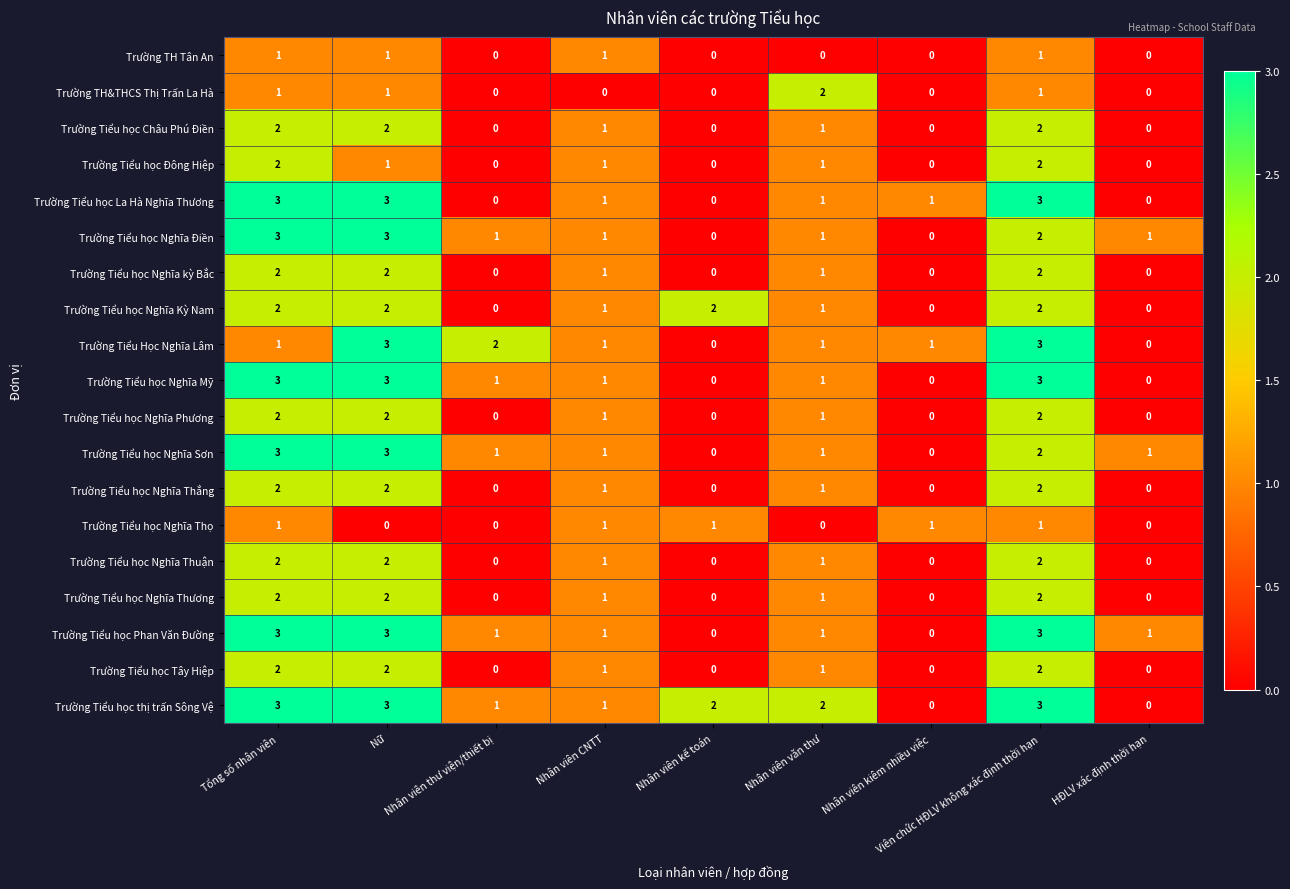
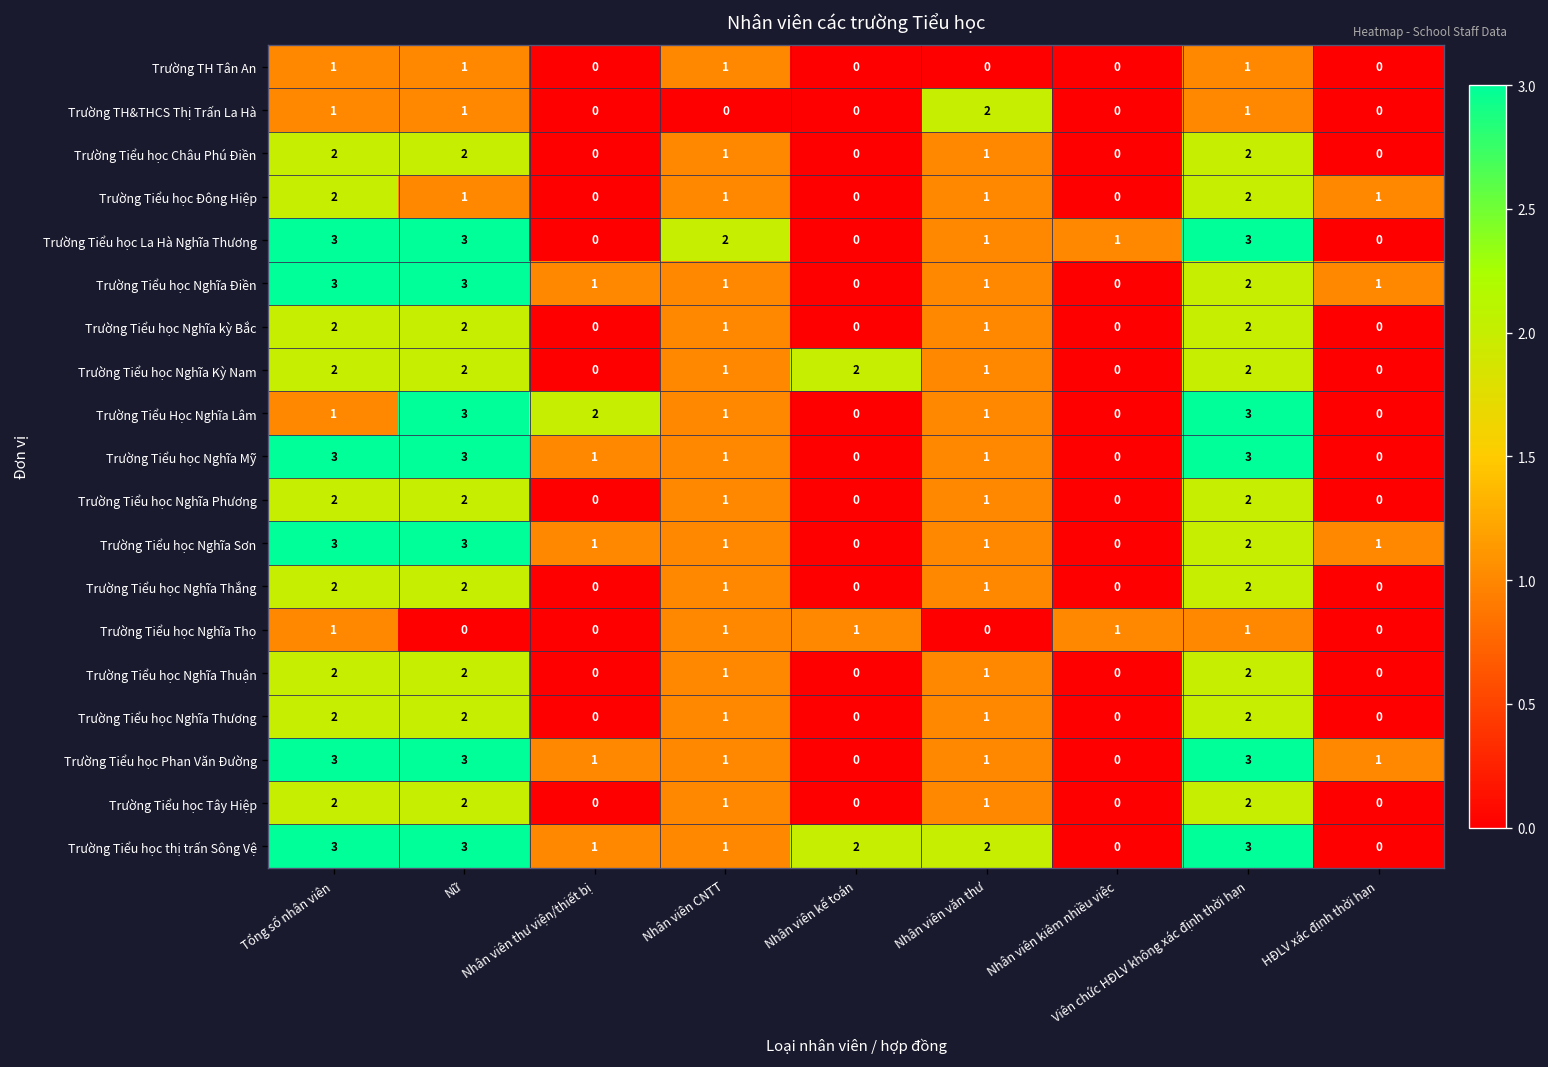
Trường Tiểu học Đông Hiệp, HĐLV xác định thời hạn: 0 -> 1
Trường Tiểu học La Hà Nghĩa Thương, Nhân viên CNTT: 1 -> 2
Trường Tiểu Học Nghĩa Lâm, Nhân viên kiêm nhiều việc: 1 -> 0
